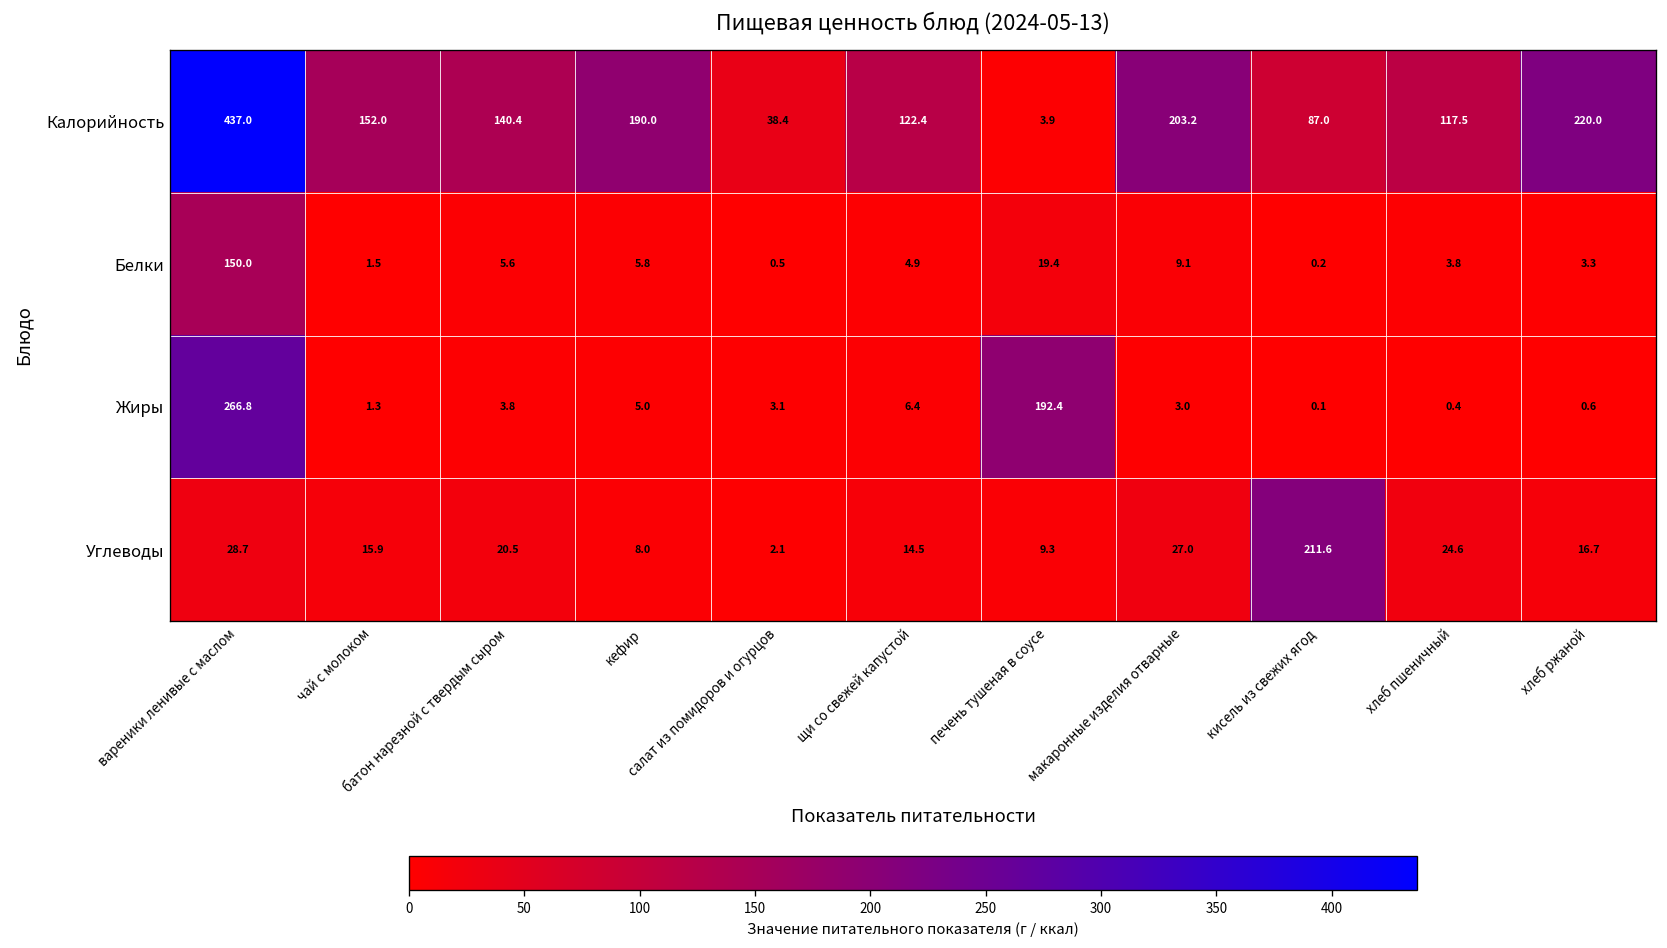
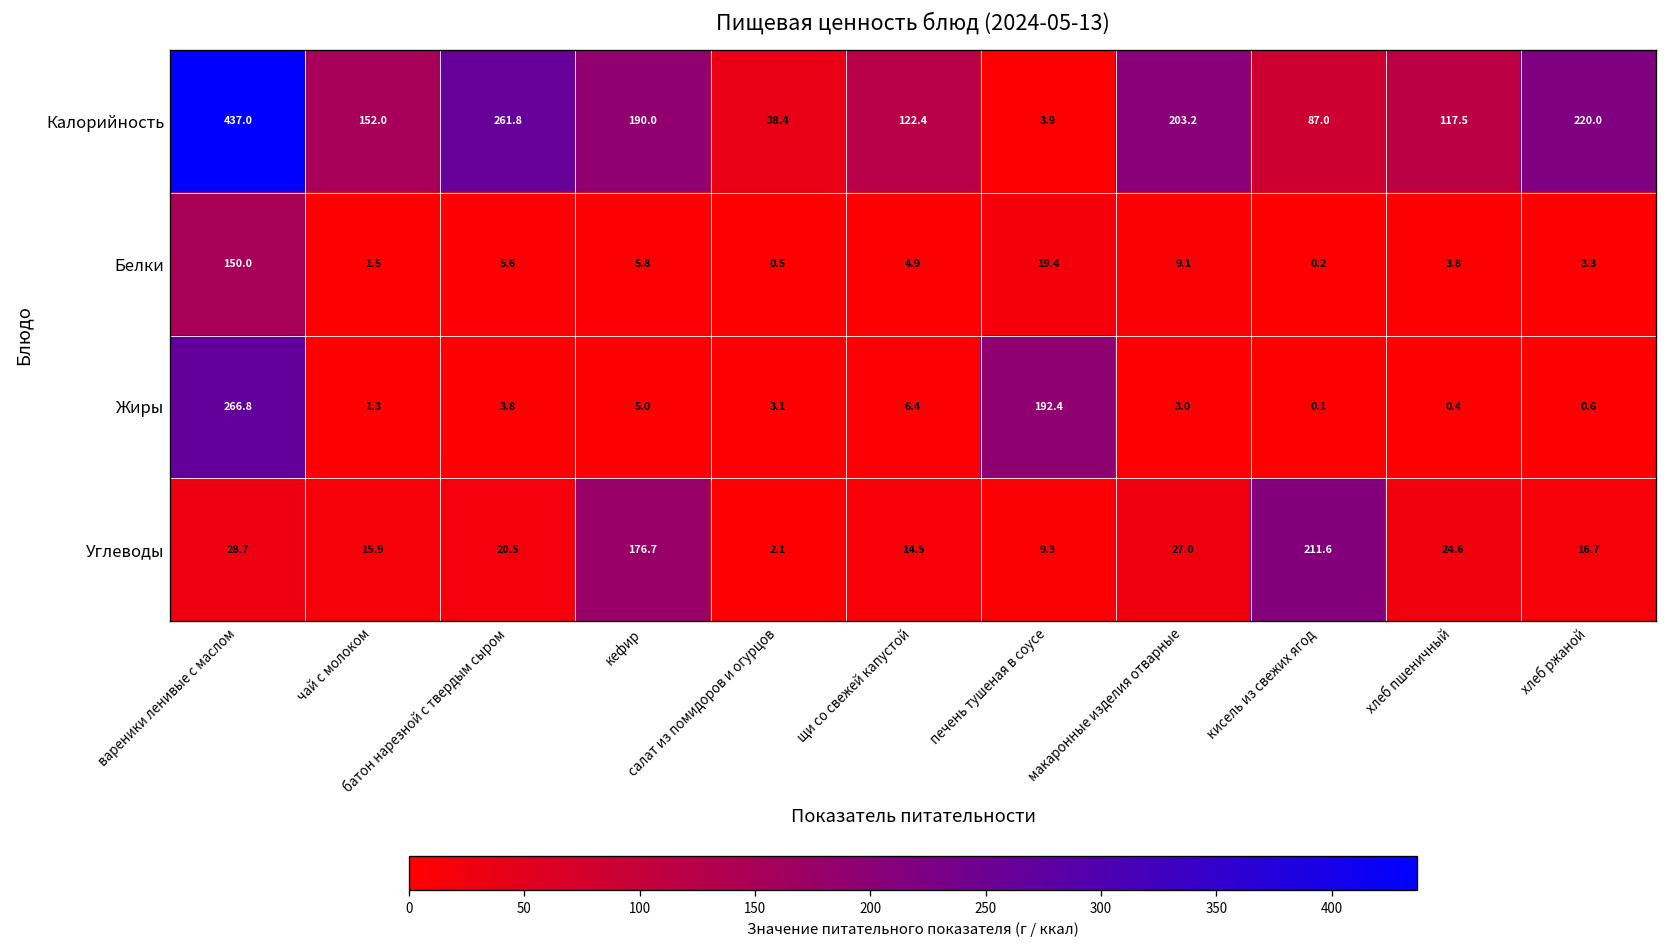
Калорийность, батон нарезной с твердым сыром: 140.4 -> 261.8
Углеводы, кефир: 8.0 -> 176.7
